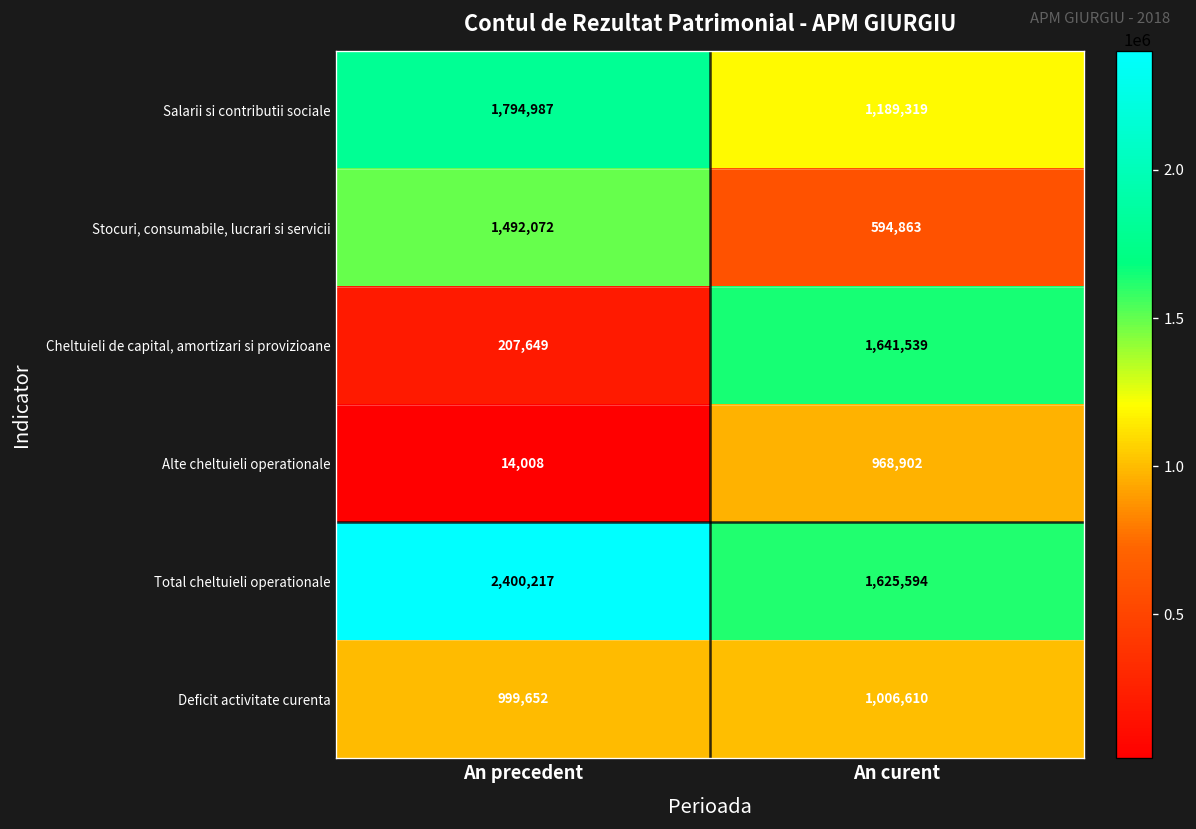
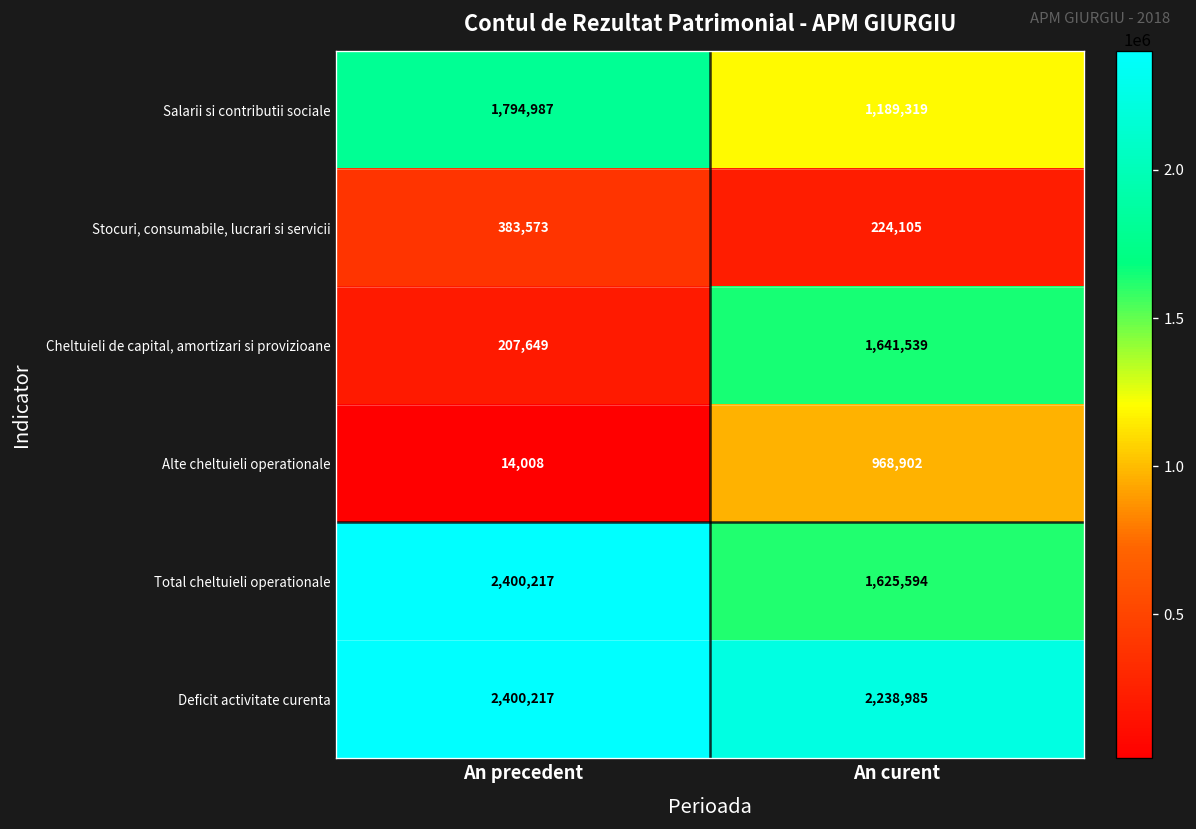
Stocuri, consumabile, lucrari si servicii, An precedent: 1,492,072 -> 383,573
Stocuri, consumabile, lucrari si servicii, An curent: 594,863 -> 224,105
Deficit activitate curenta, An precedent: 999,652 -> 2,400,217
Deficit activitate curenta, An curent: 1,006,610 -> 2,238,985
